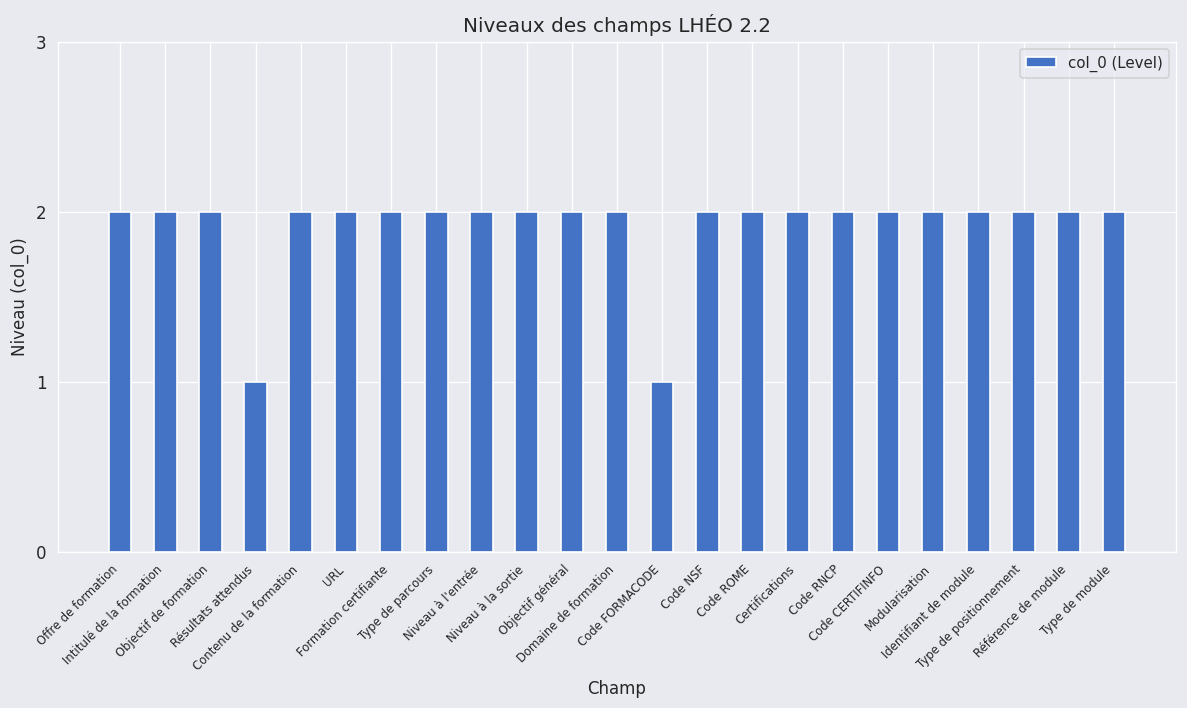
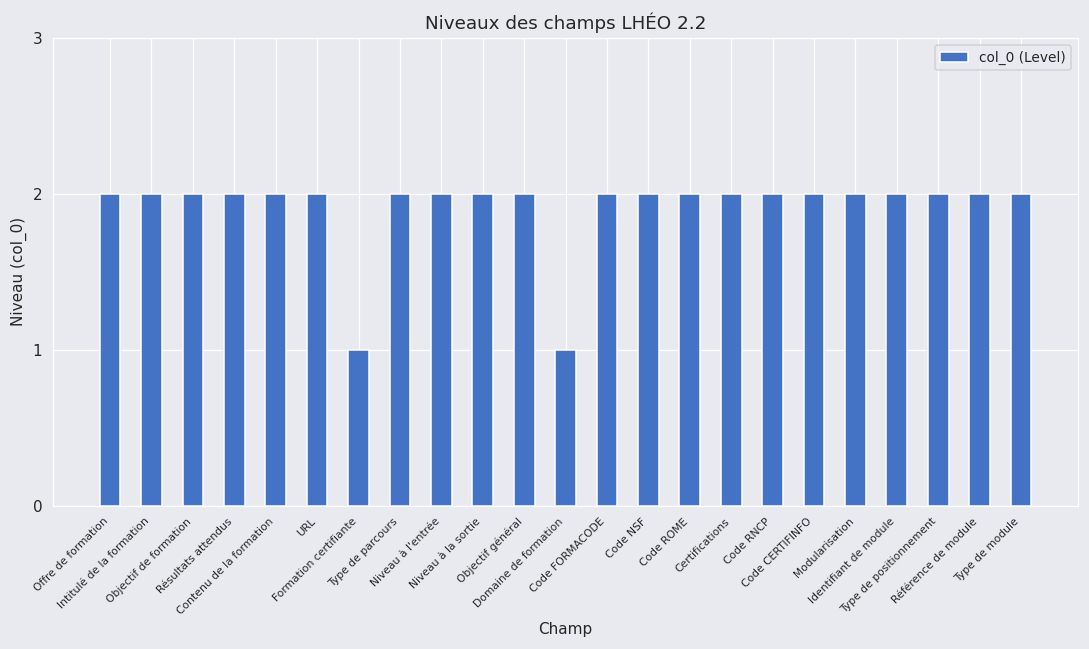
Résultats attendus: 1 -> 2
Formation certifiante: 2 -> 1
Domaine de formation: 2 -> 1
Code FORMACODE: 1 -> 2
